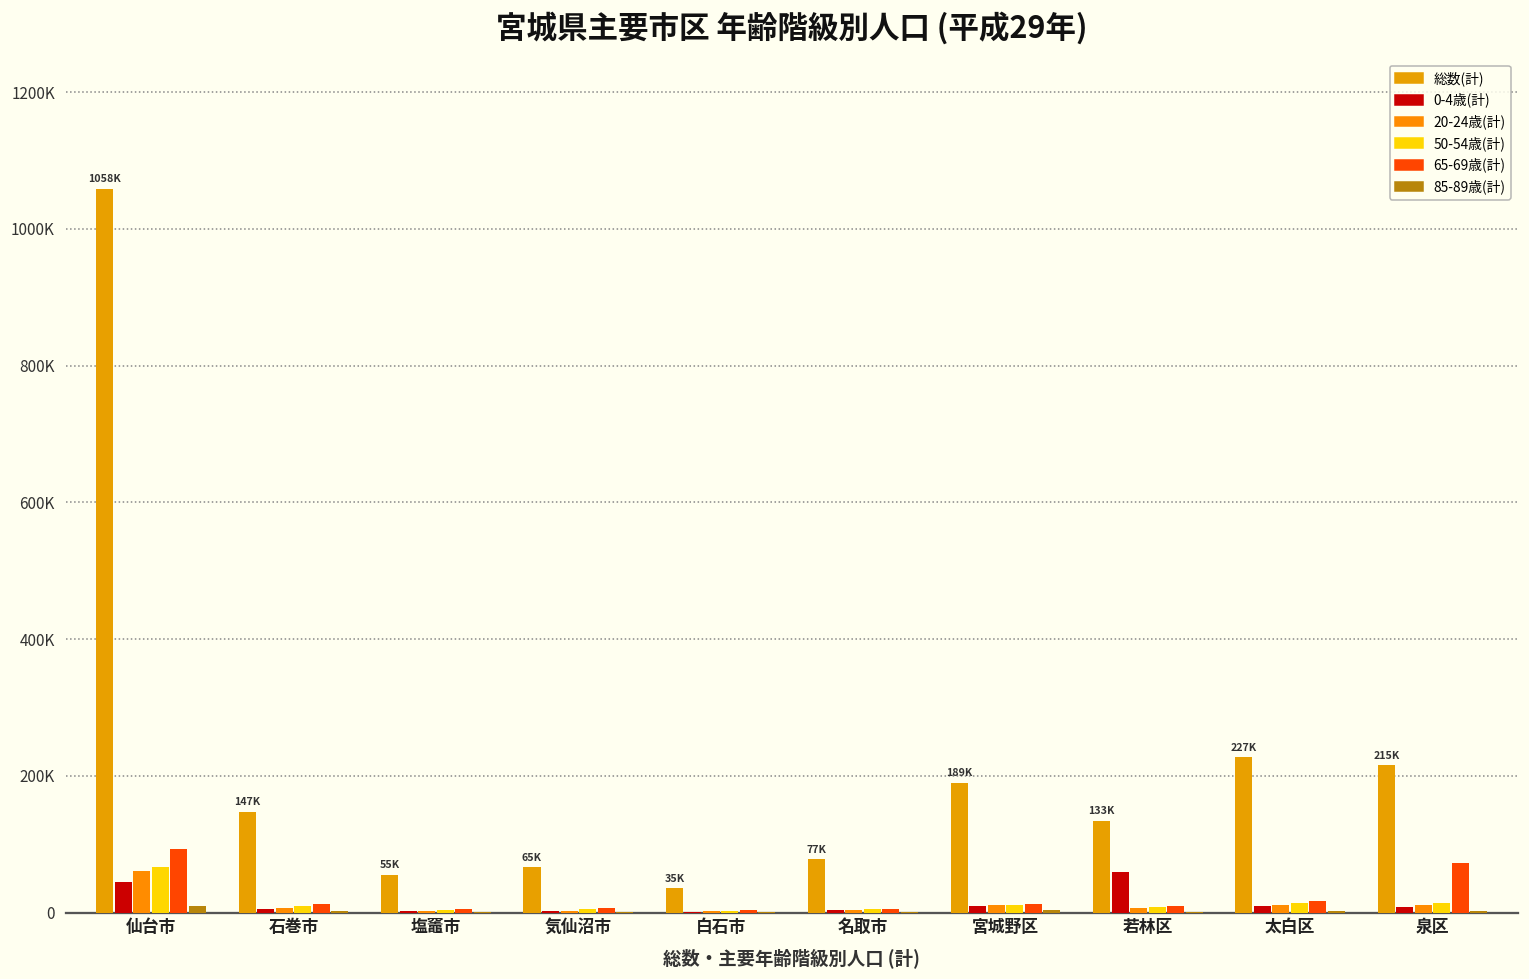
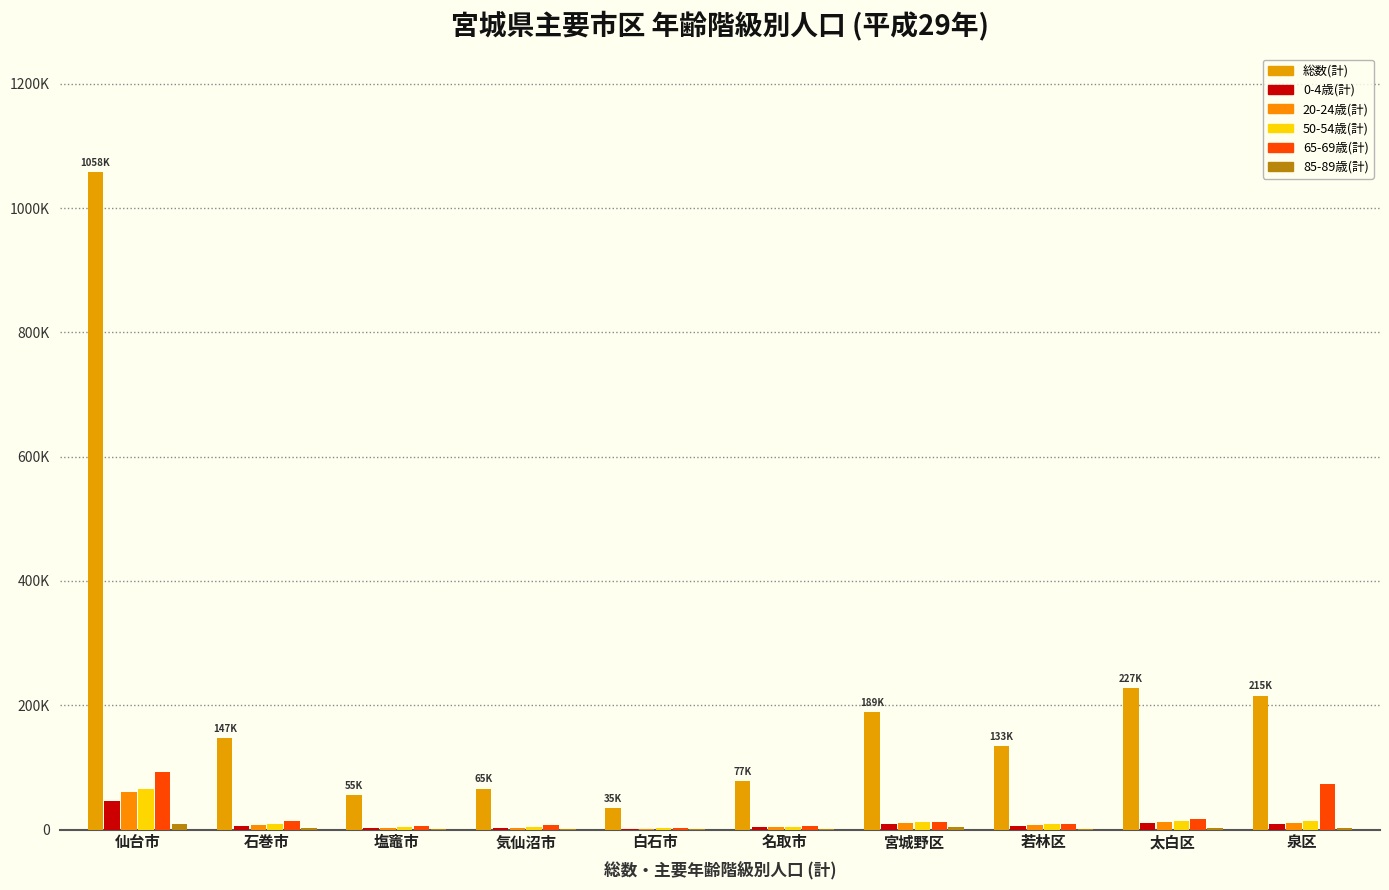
0-4歳(計), 若林区: 60000 -> 10000
